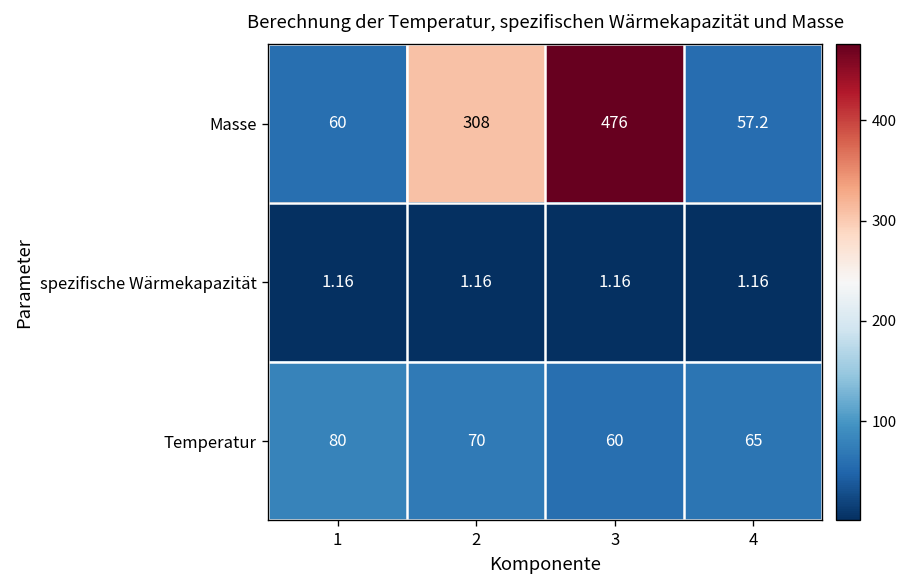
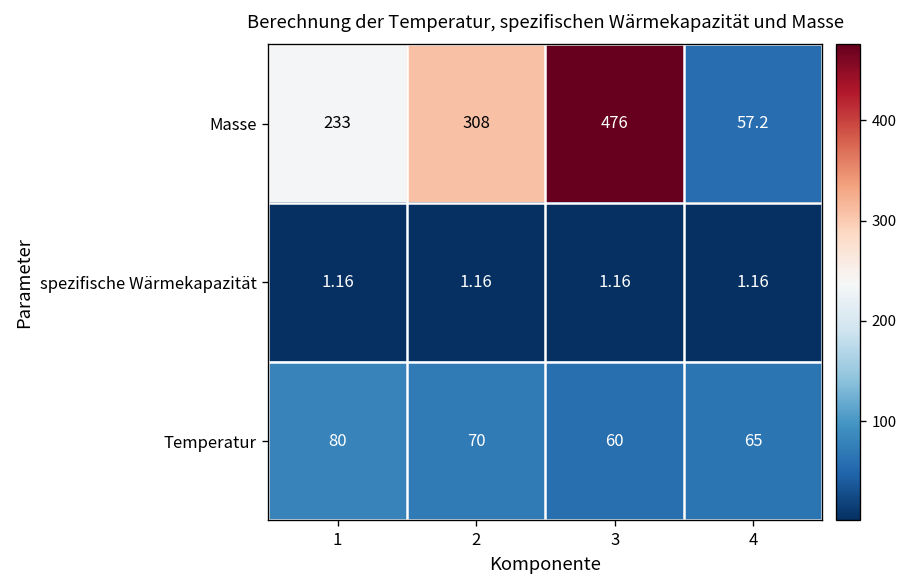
Masse, 1: 60 -> 233
